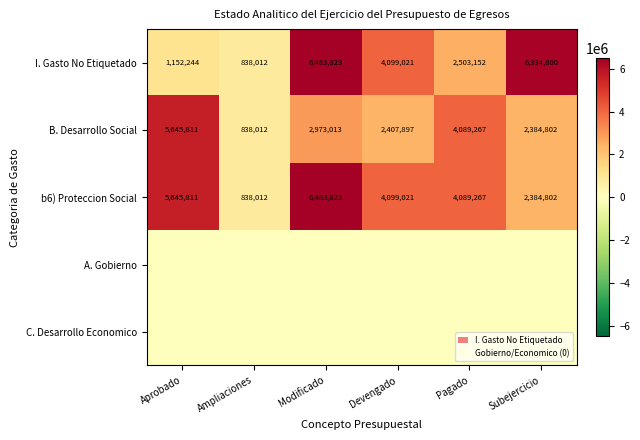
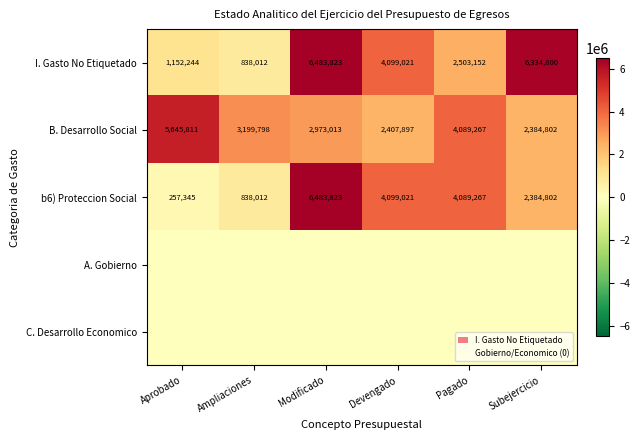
B. Desarrollo Social, Ampliaciones: 838,012 -> 3,199,798
b6) Proteccion Social, Aprobado: 5,645,811 -> 257,345
